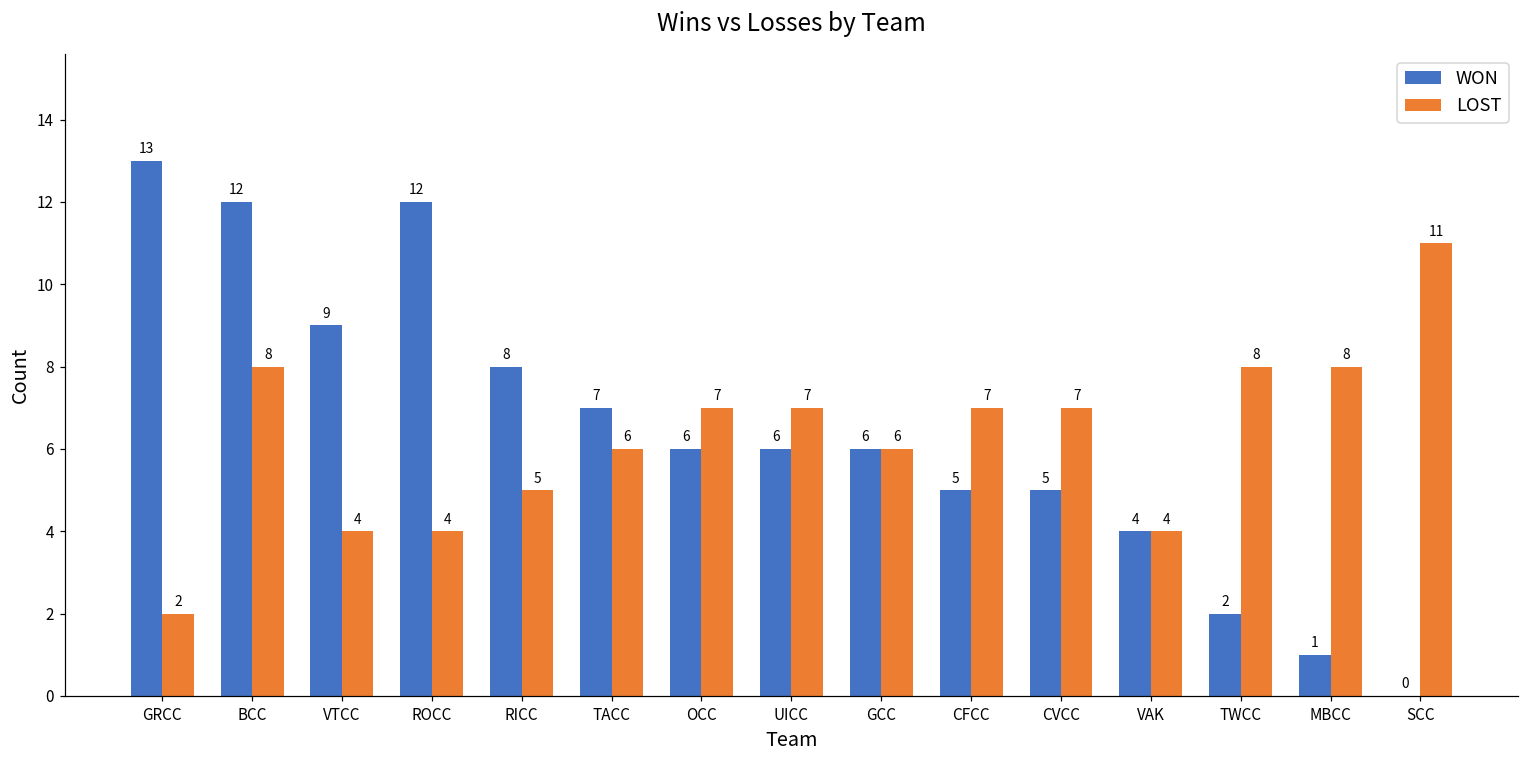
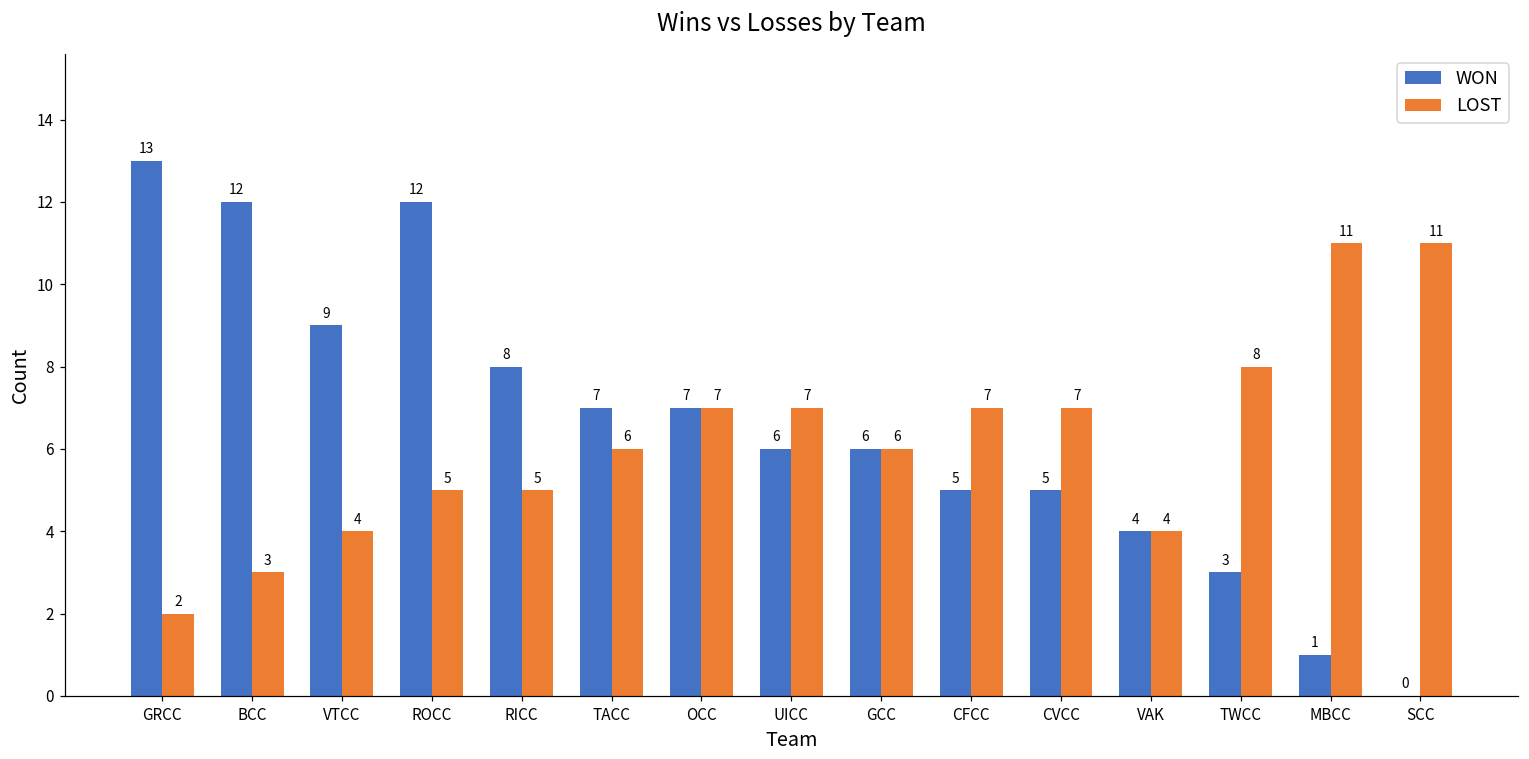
LOST, BCC: 8 -> 3
LOST, ROCC: 4 -> 5
WON, OCC: 6 -> 7
WON, TWCC: 2 -> 3
LOST, MBCC: 8 -> 11
